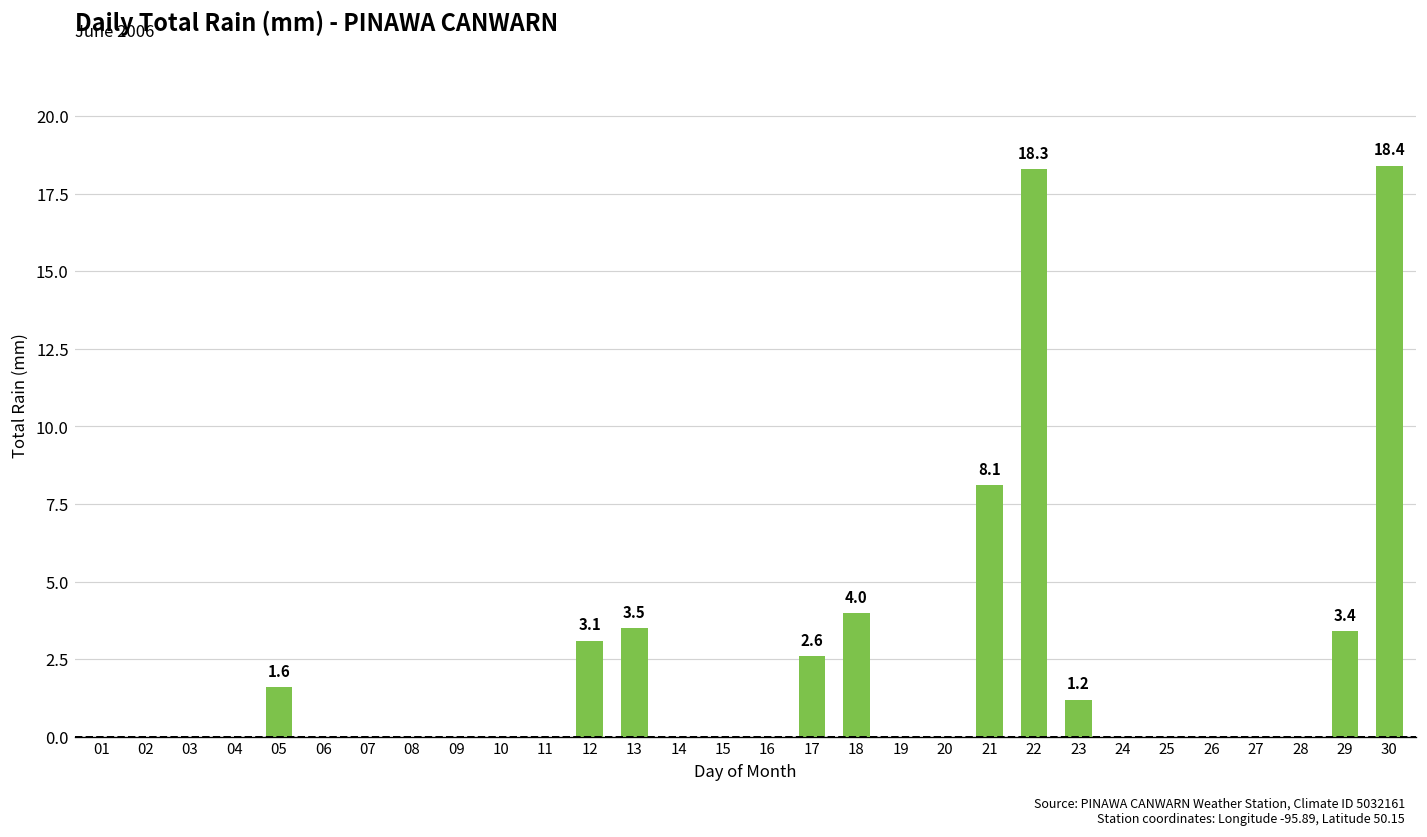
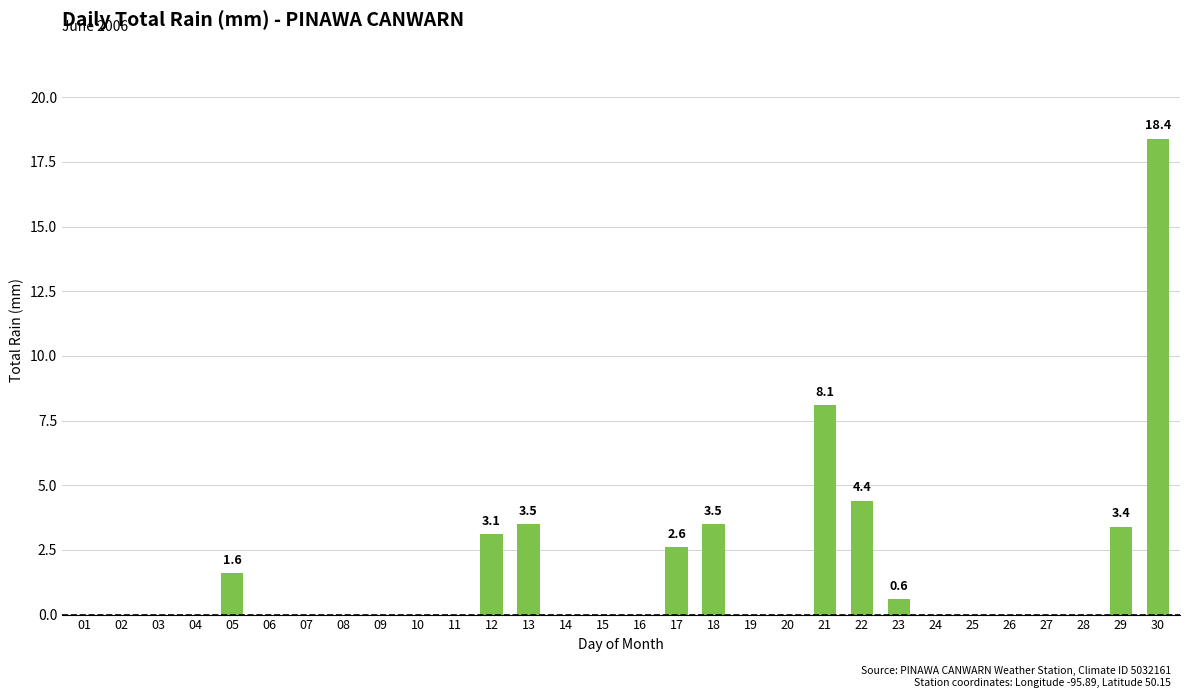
18: 4.0 -> 3.5
22: 18.3 -> 4.4
23: 1.2 -> 0.6
